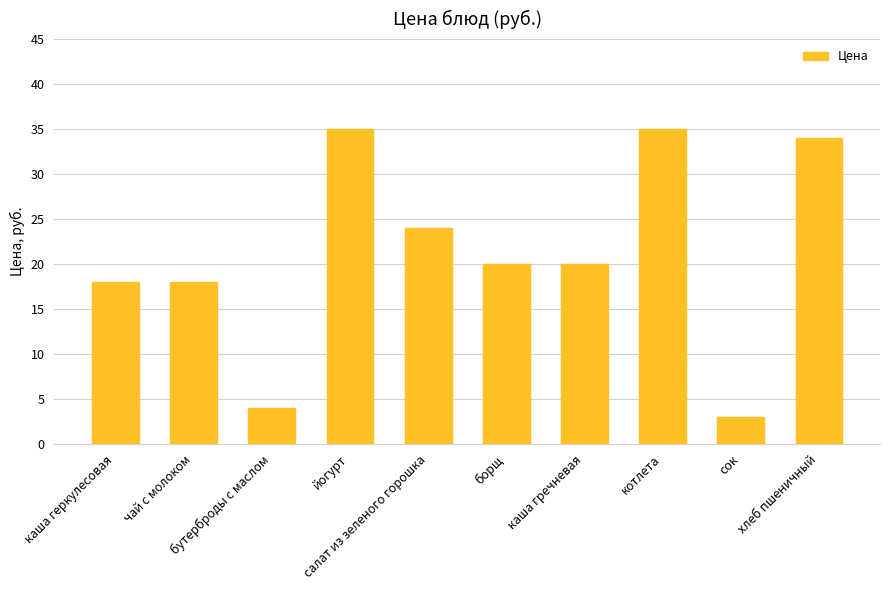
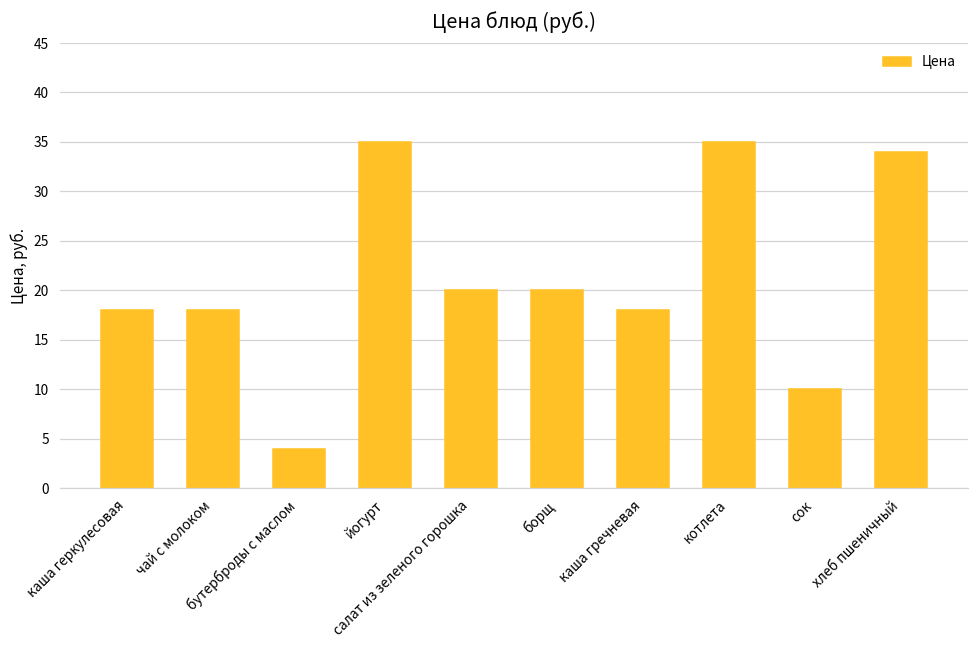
салат из зеленого горошка: 24 -> 20
каша гречневая: 20 -> 18
сок: 3 -> 10
